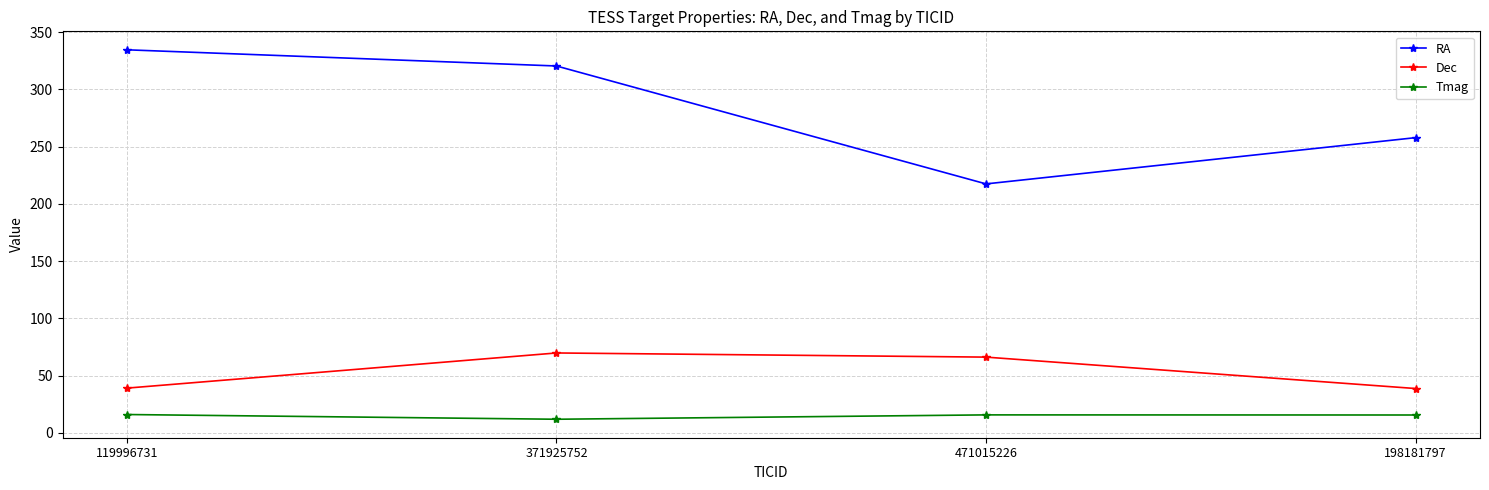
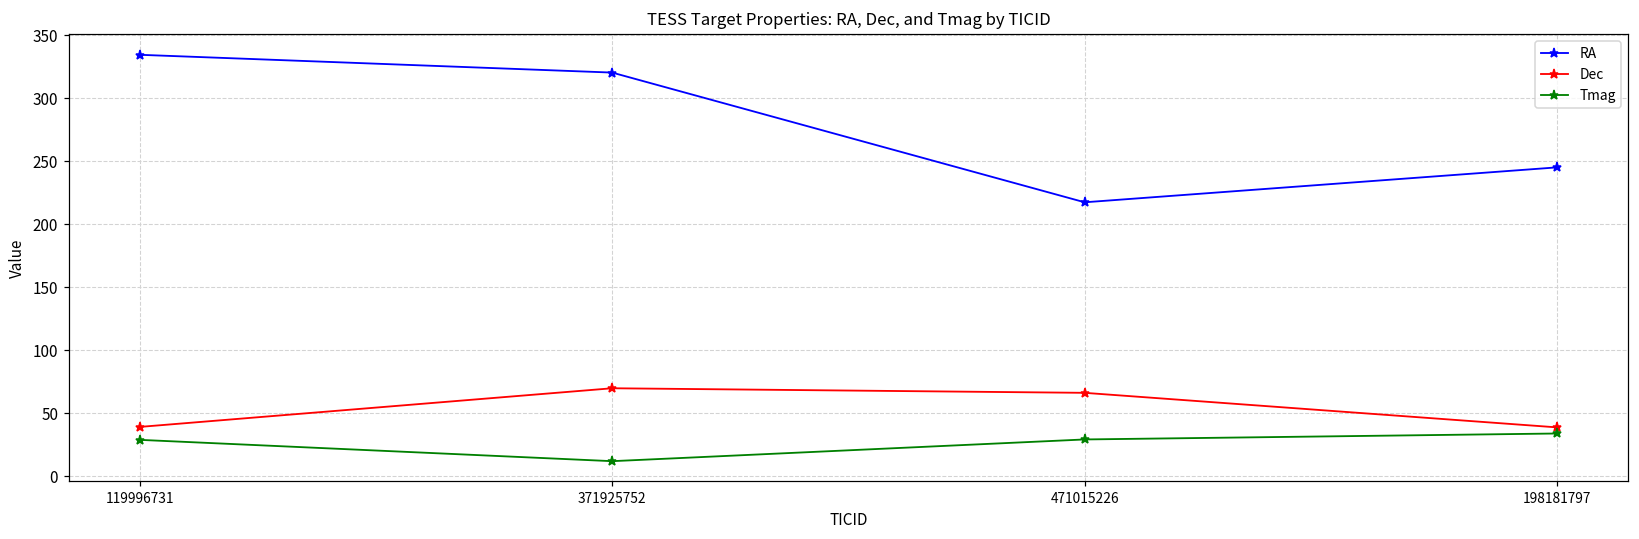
Tmag, 119996731: 16 -> 29
Tmag, 471015226: 16 -> 29
RA, 198181797: 258 -> 245
Tmag, 198181797: 16 -> 34
